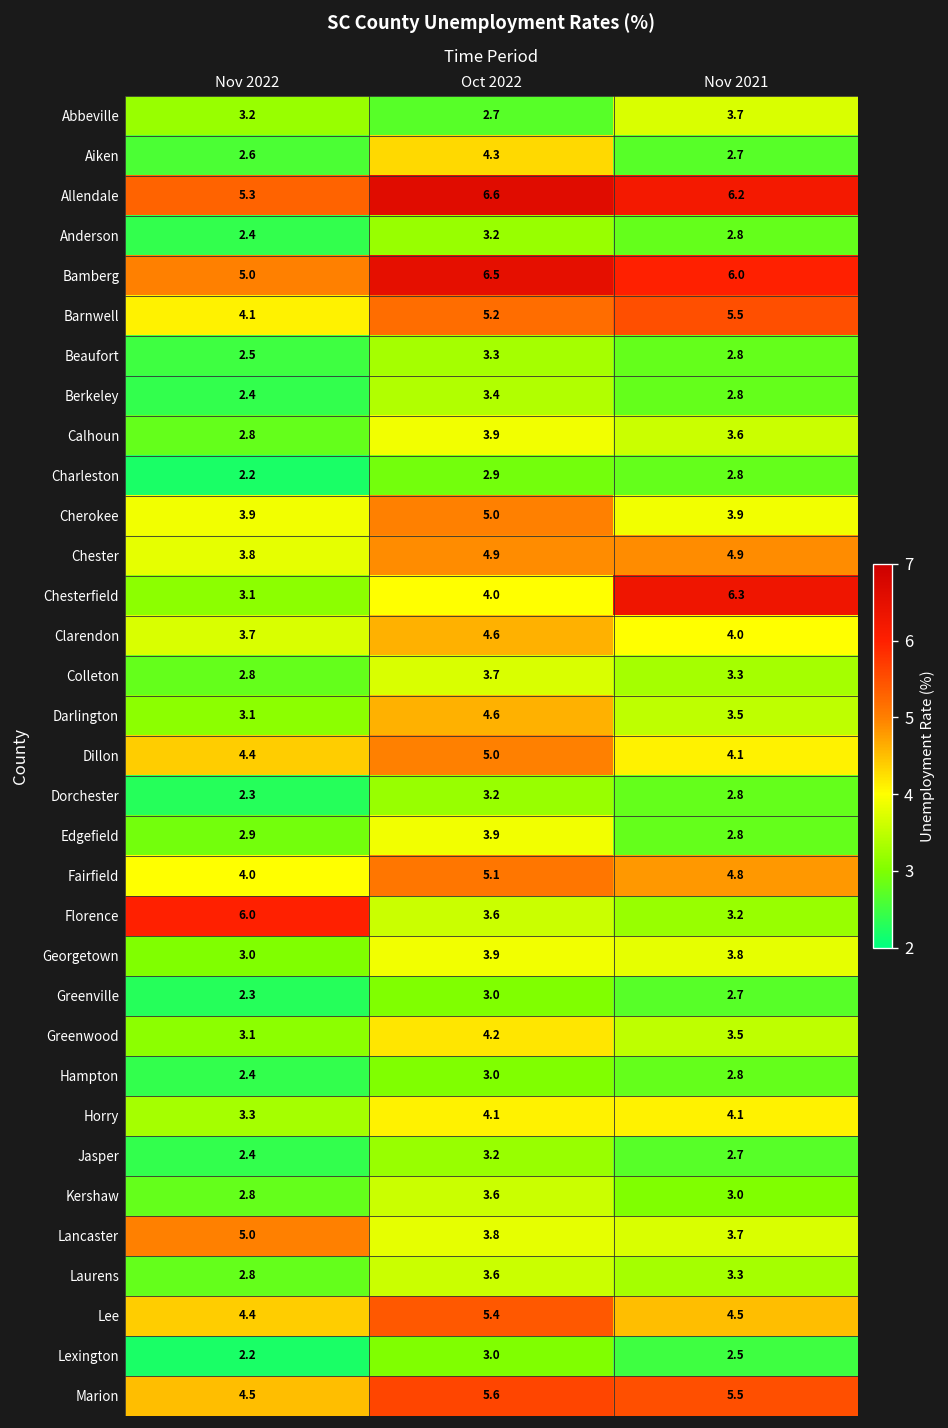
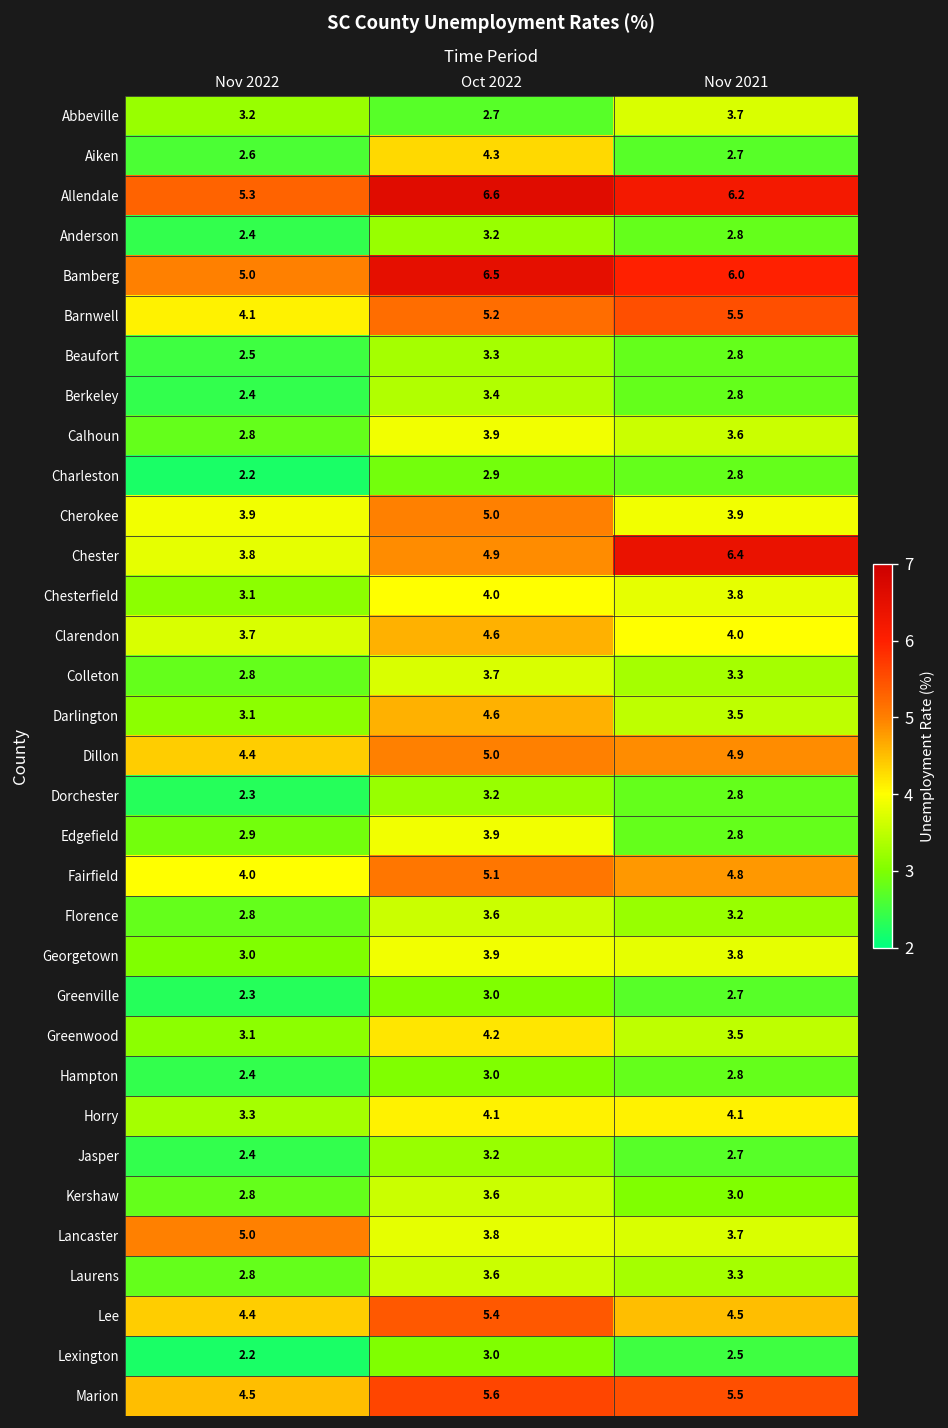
Chester, Nov 2021: 4.9 -> 6.4
Chesterfield, Nov 2021: 6.3 -> 3.8
Dillon, Nov 2021: 4.1 -> 4.9
Florence, Nov 2022: 6.0 -> 2.8
